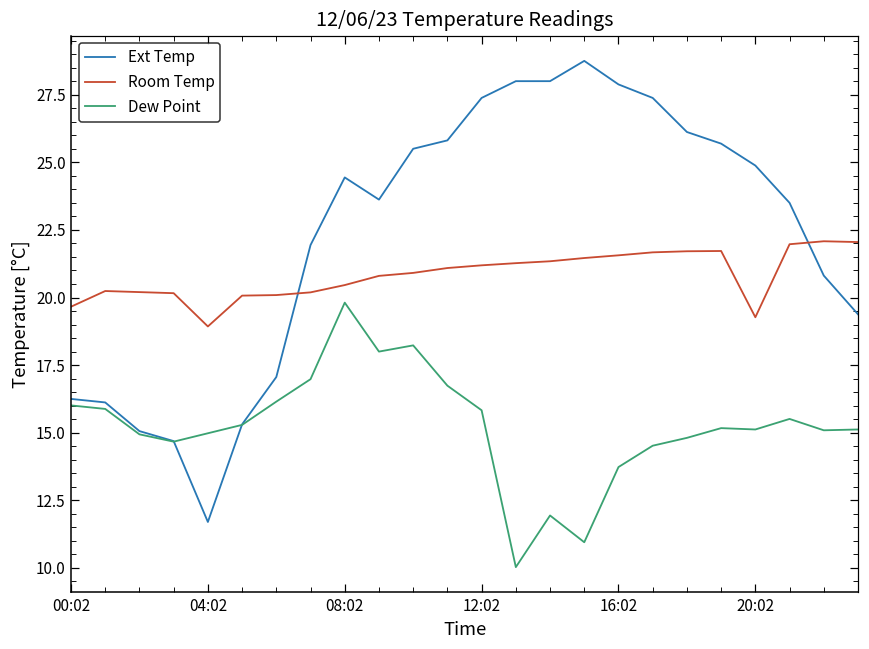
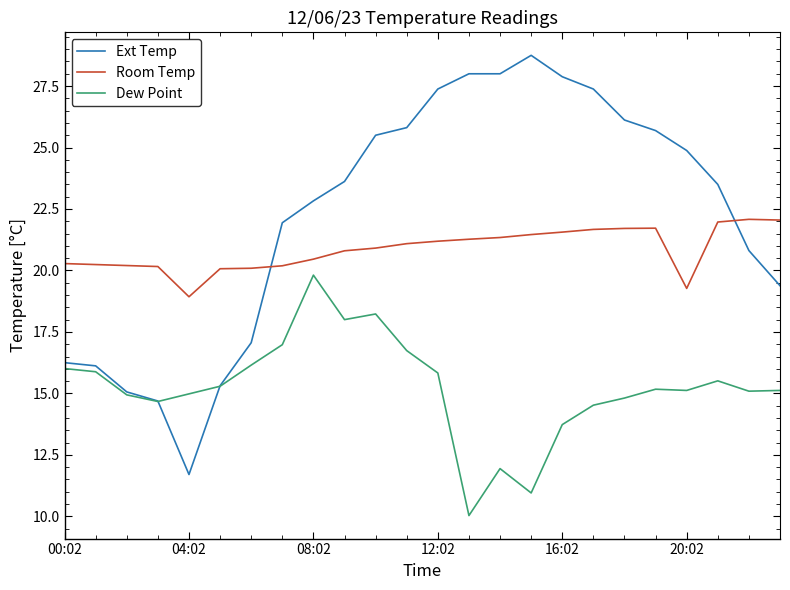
Room Temp, 00:02: 19.7 -> 20.3
Ext Temp, 08:02: 24.4 -> 22.8
